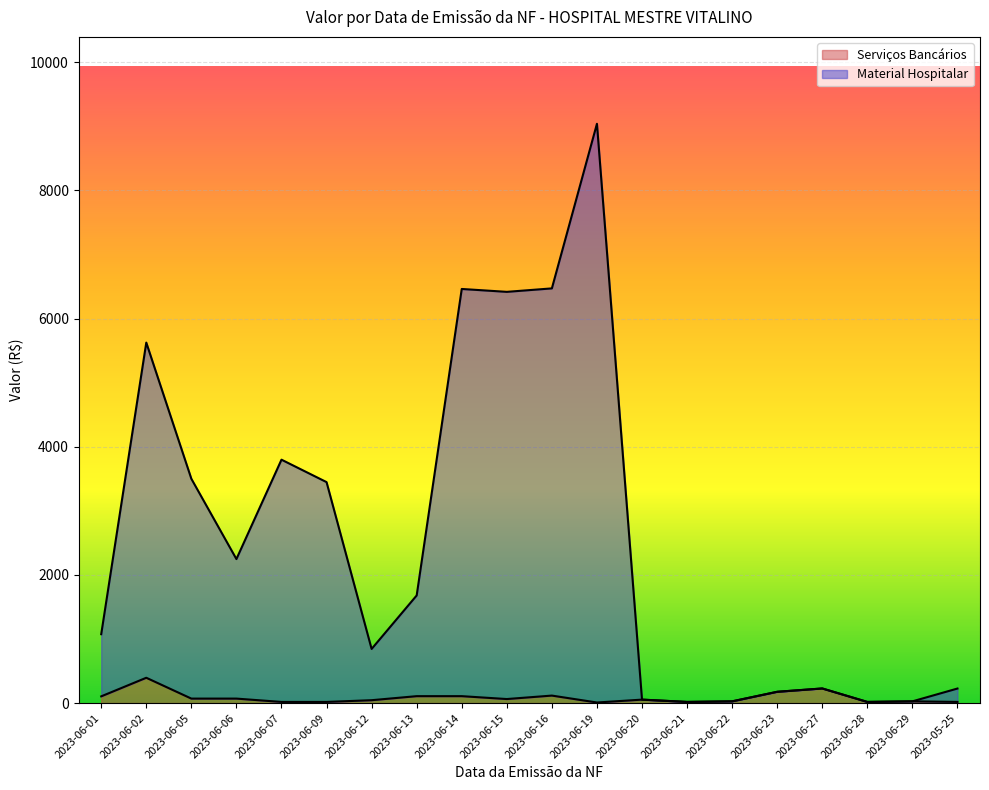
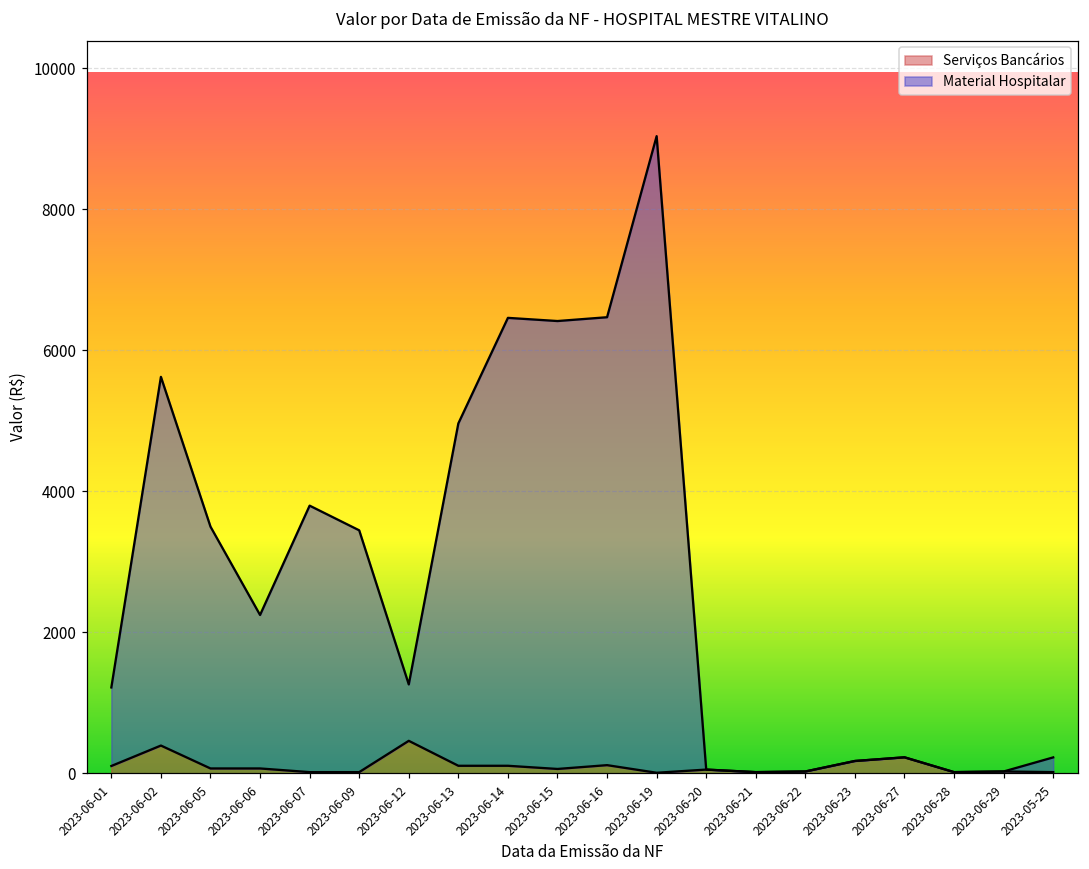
Material Hospitalar, 2023-06-01: 1000 -> 1100
Serviços Bancários, 2023-06-12: 0 -> 500
Material Hospitalar, 2023-06-13: 1600 -> 4900
